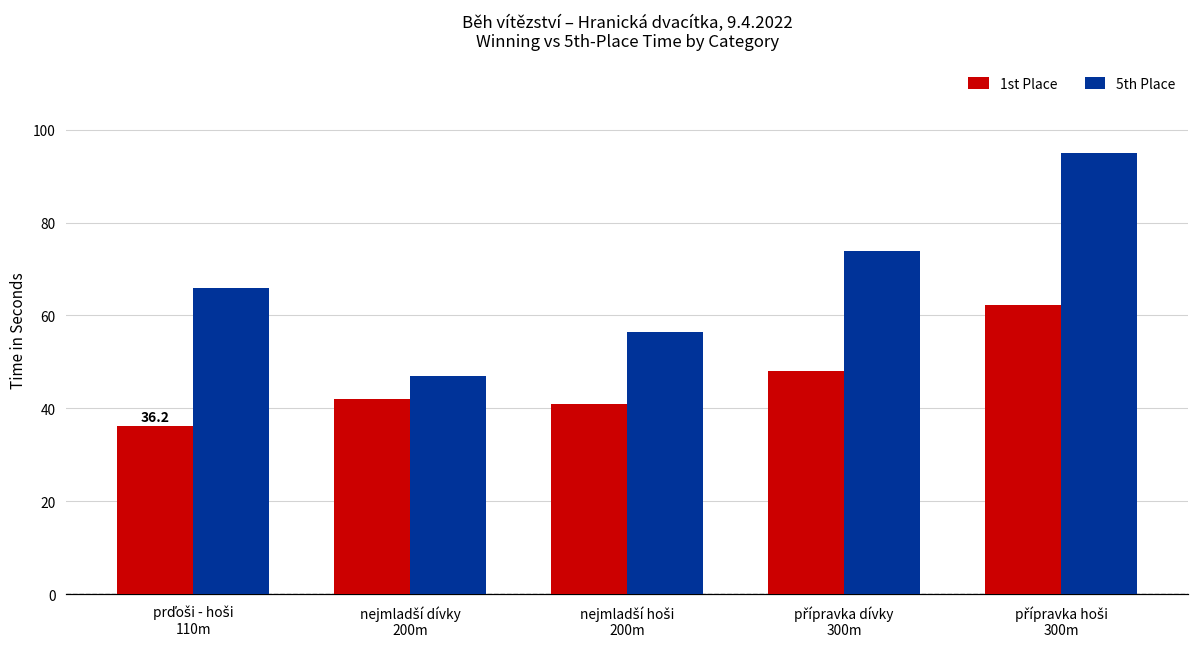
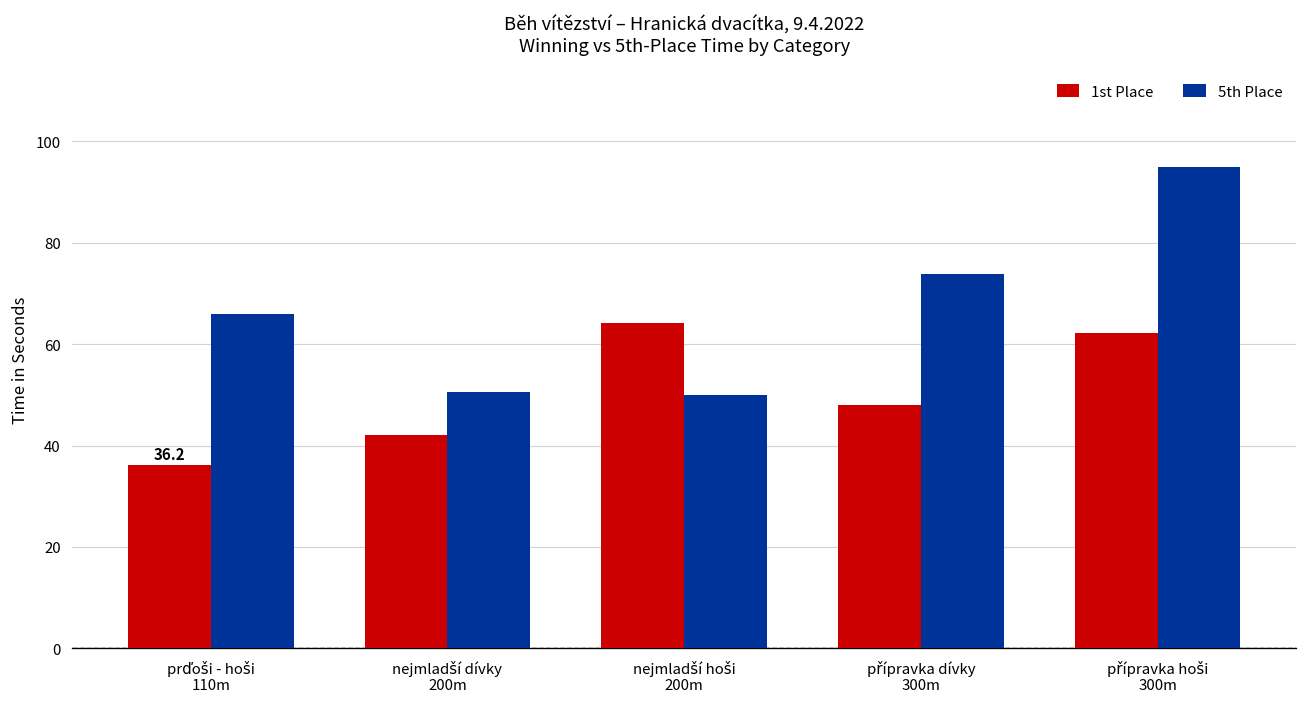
5th Place, nejmladší dívky 200m: 47 -> 51
1st Place, nejmladší hoši 200m: 41 -> 64
5th Place, nejmladší hoši 200m: 57 -> 50
